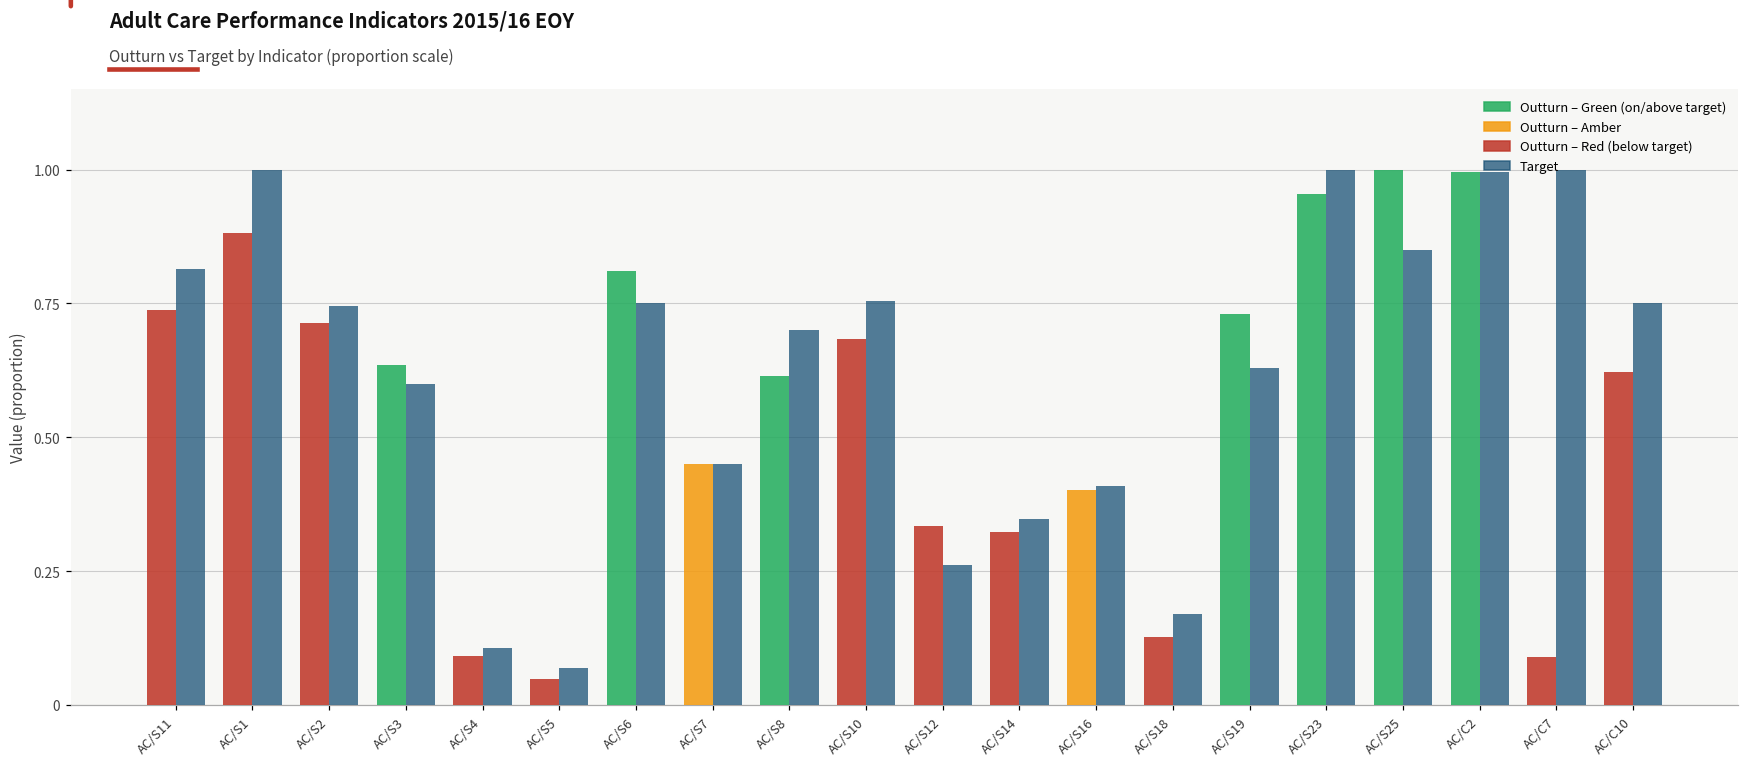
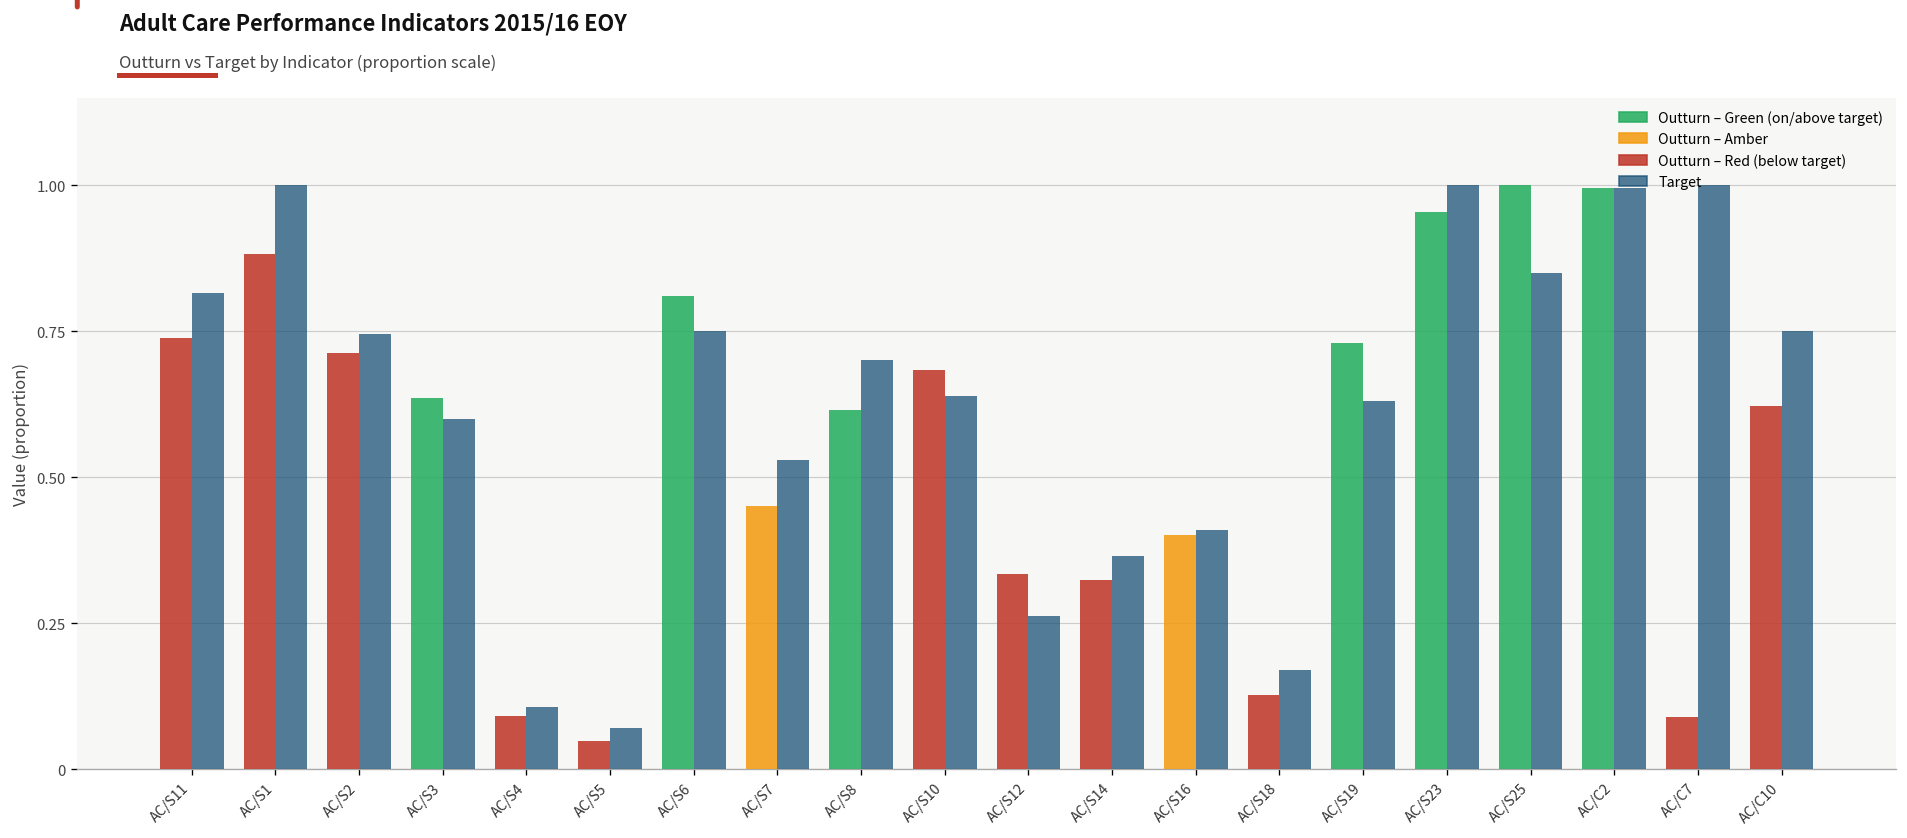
Target, AC/S7: 0.45 -> 0.53
Target, AC/S10: 0.76 -> 0.64
Target, AC/S14: 0.35 -> 0.37
